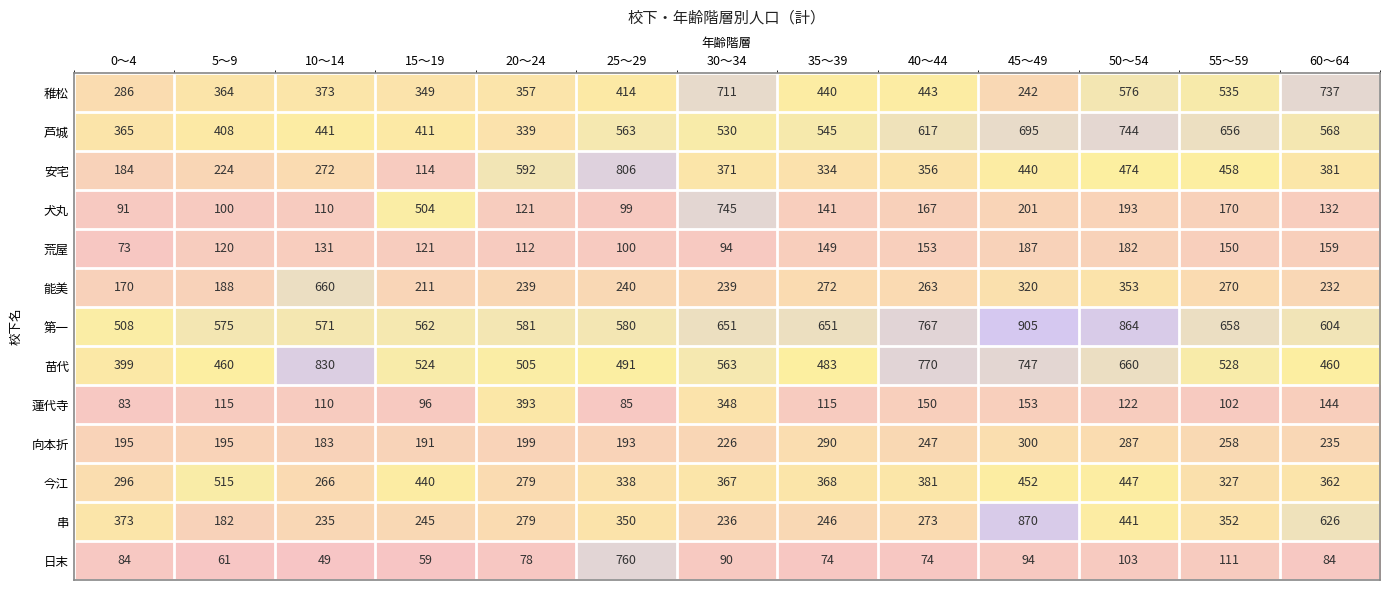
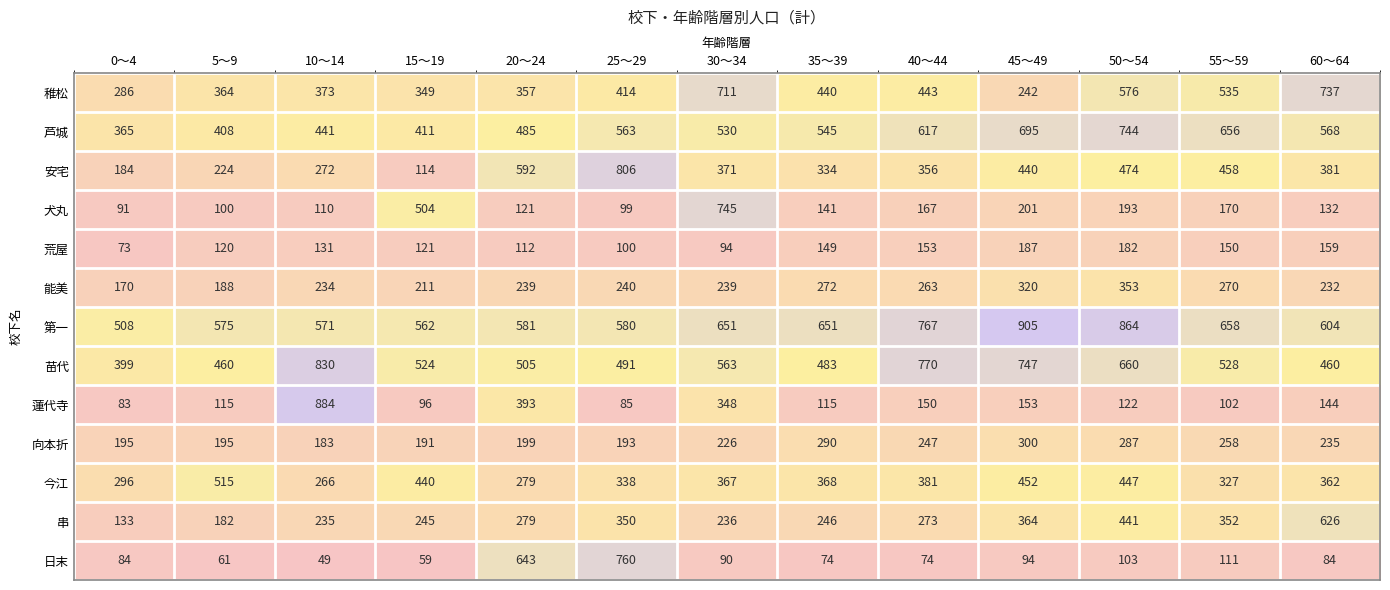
芦城, 20～24: 339 -> 485
能美, 10～14: 660 -> 234
蓮代寺, 10～14: 110 -> 884
串, 0～4: 373 -> 133
串, 45～49: 870 -> 364
日末, 20～24: 78 -> 643
